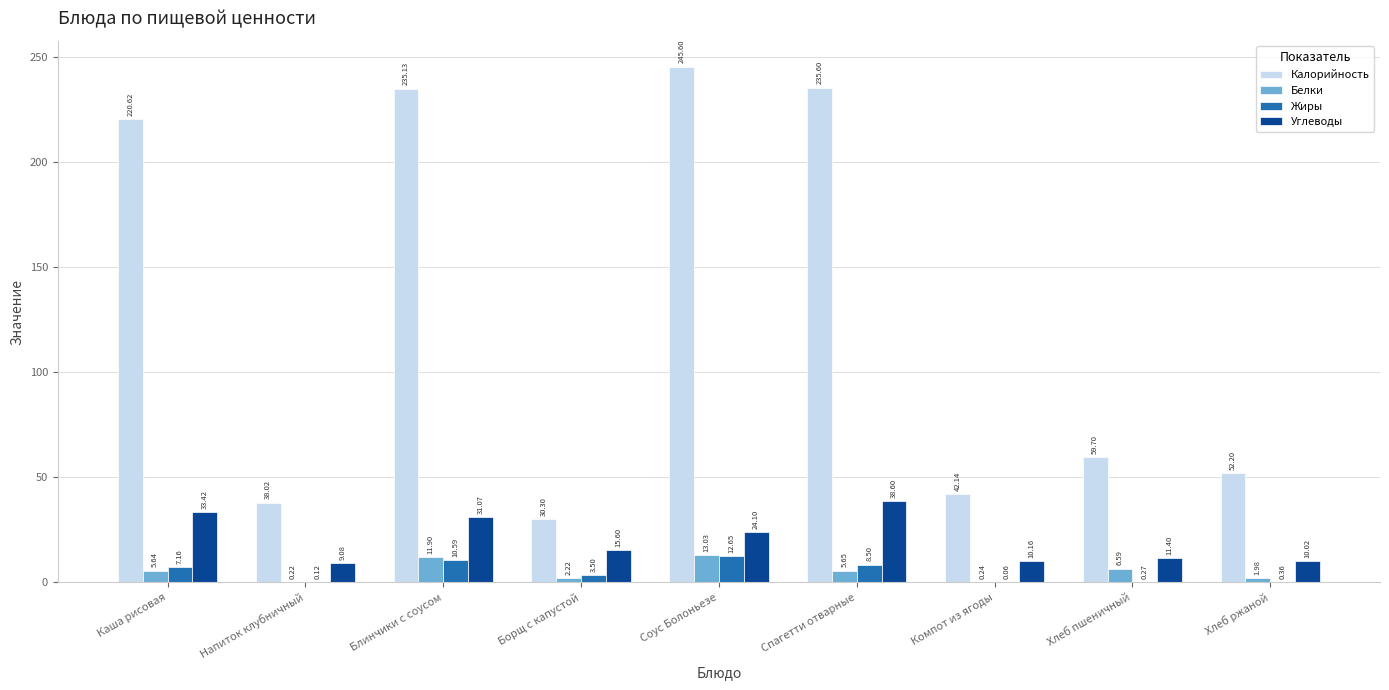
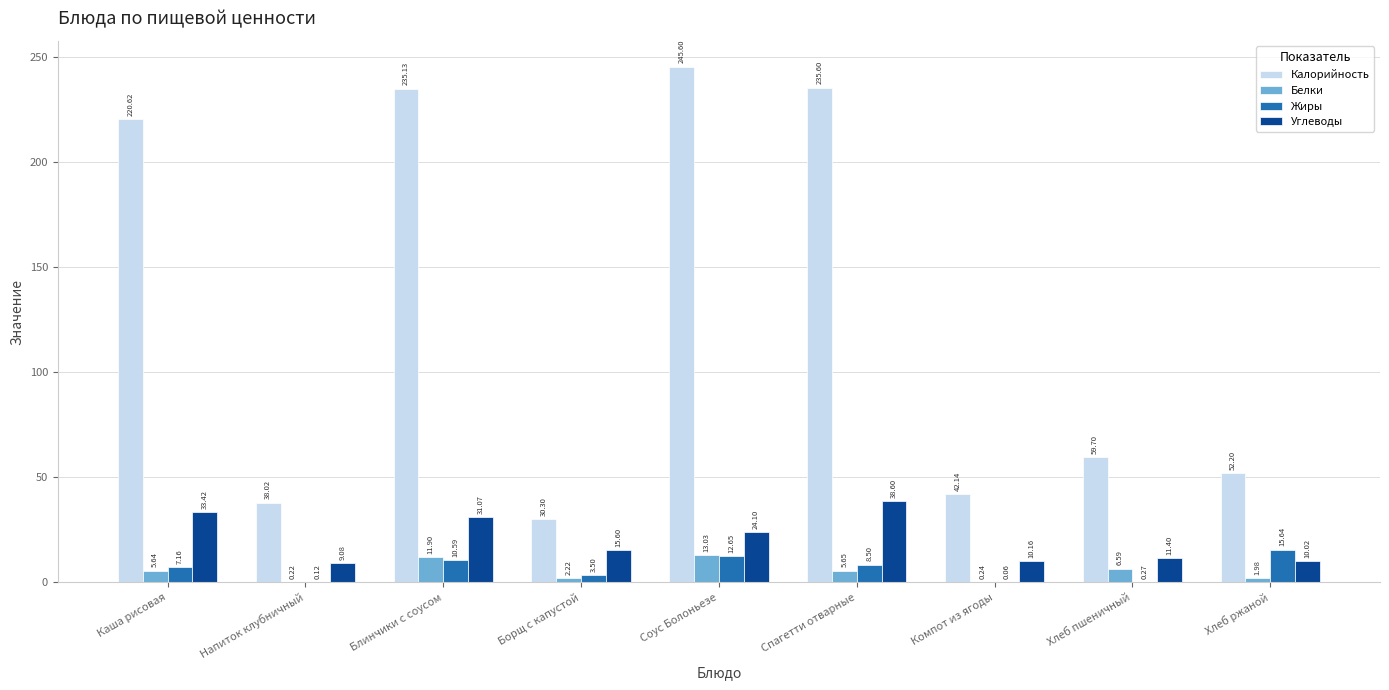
Жиры, Хлеб ржаной: 0.36 -> 15.64
